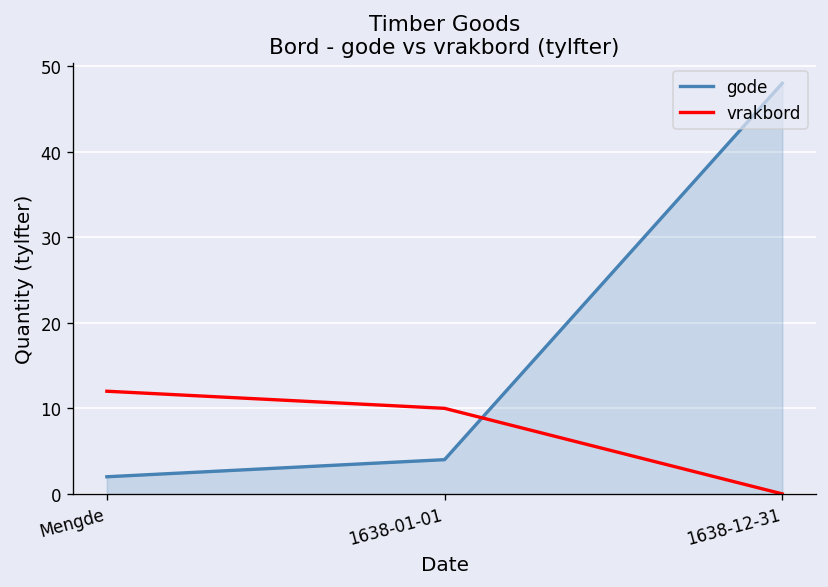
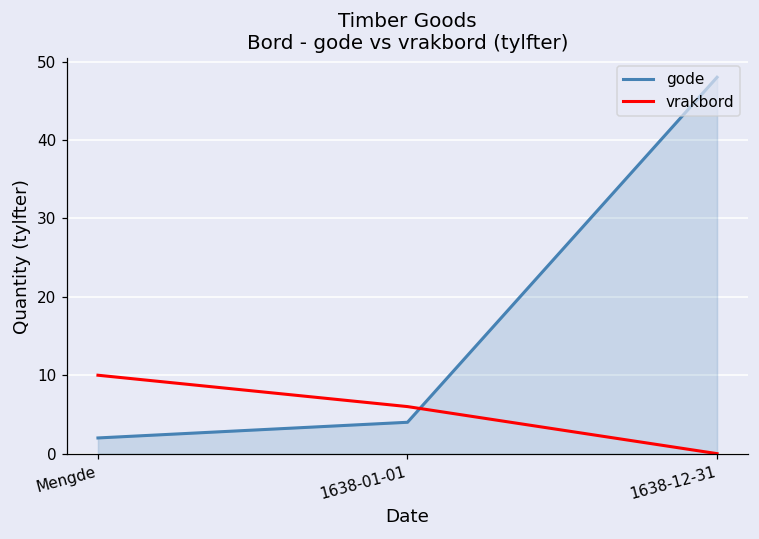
vrakbord, Mengde: 12 -> 10
vrakbord, 1638-01-01: 10 -> 6
